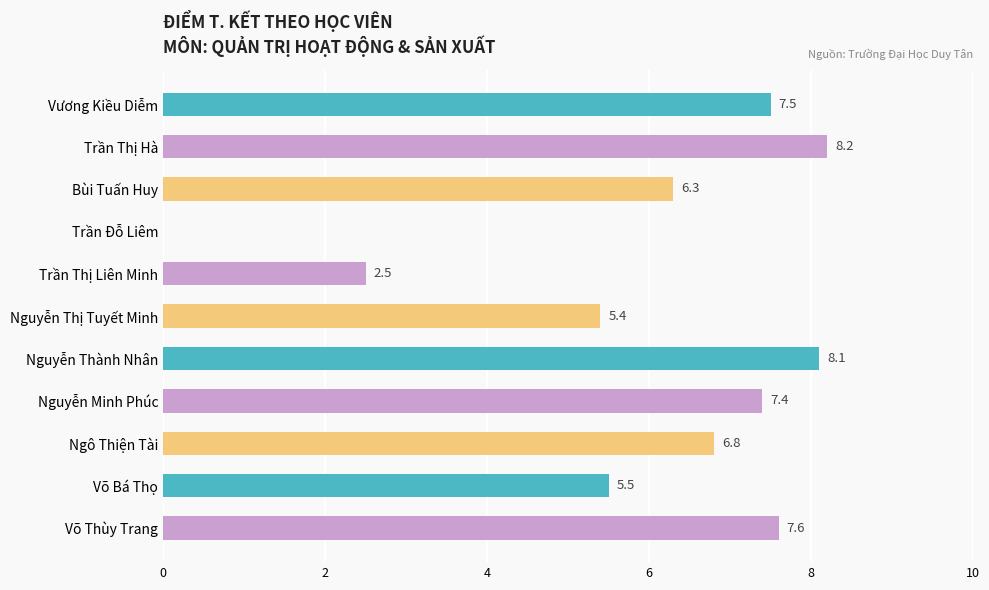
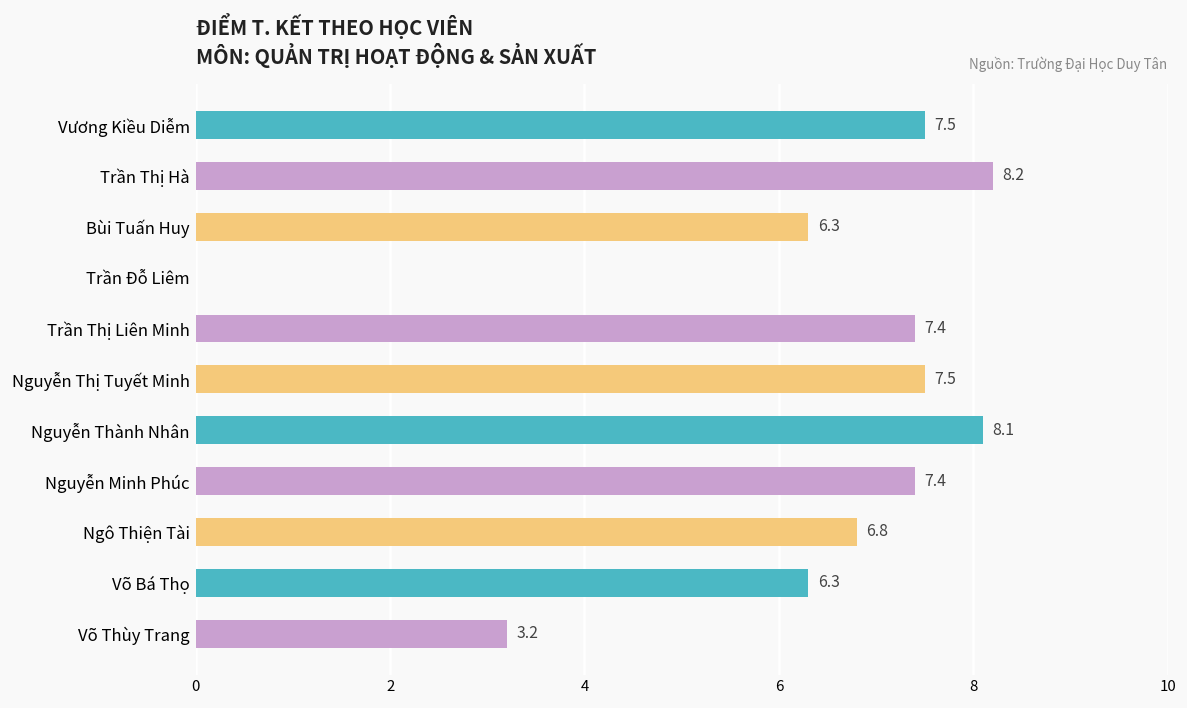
Trần Thị Liên Minh: 2.5 -> 7.4
Nguyễn Thị Tuyết Minh: 5.4 -> 7.5
Võ Bá Thọ: 5.5 -> 6.3
Võ Thùy Trang: 7.6 -> 3.2
